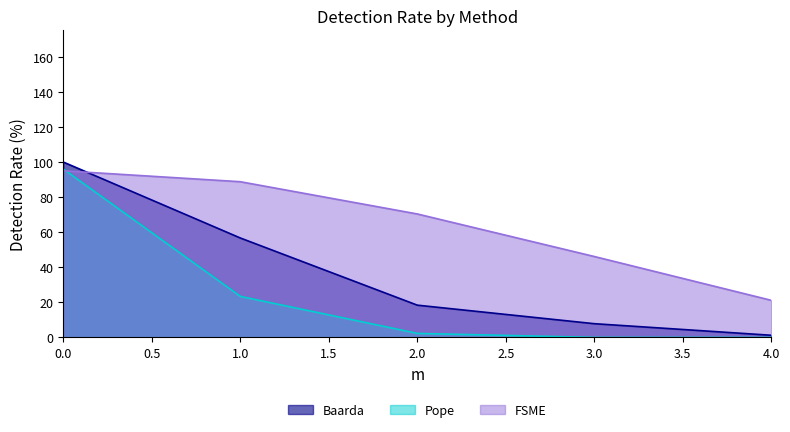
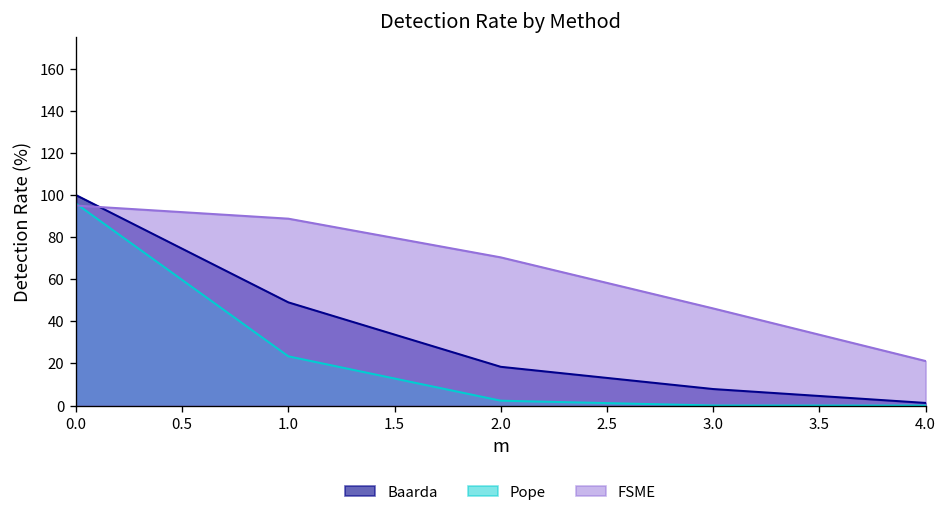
Baarda, 1.0: 57 -> 49
